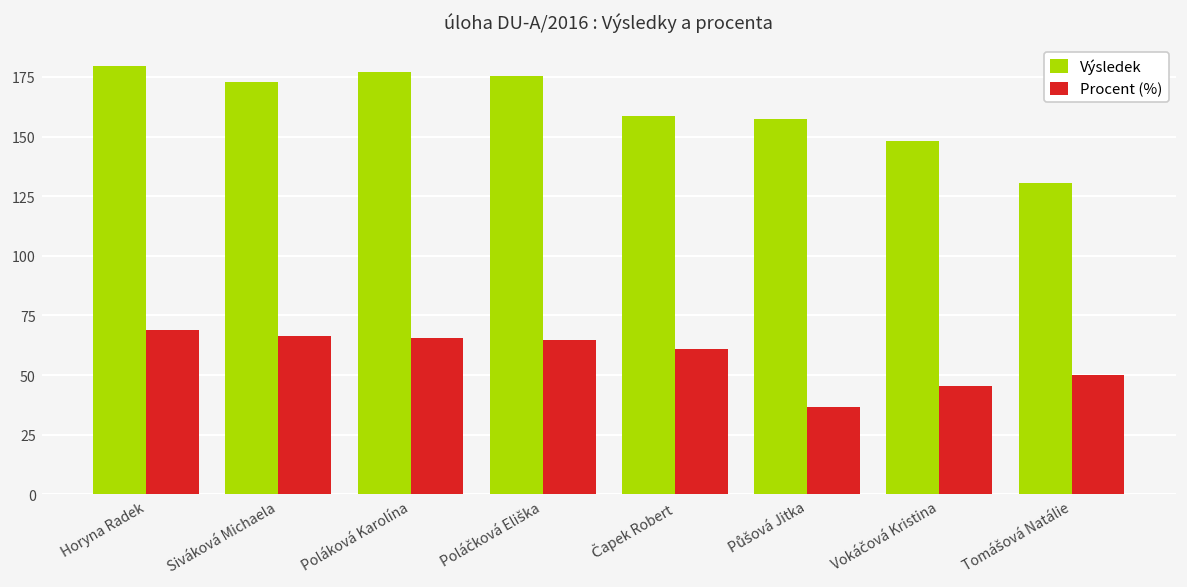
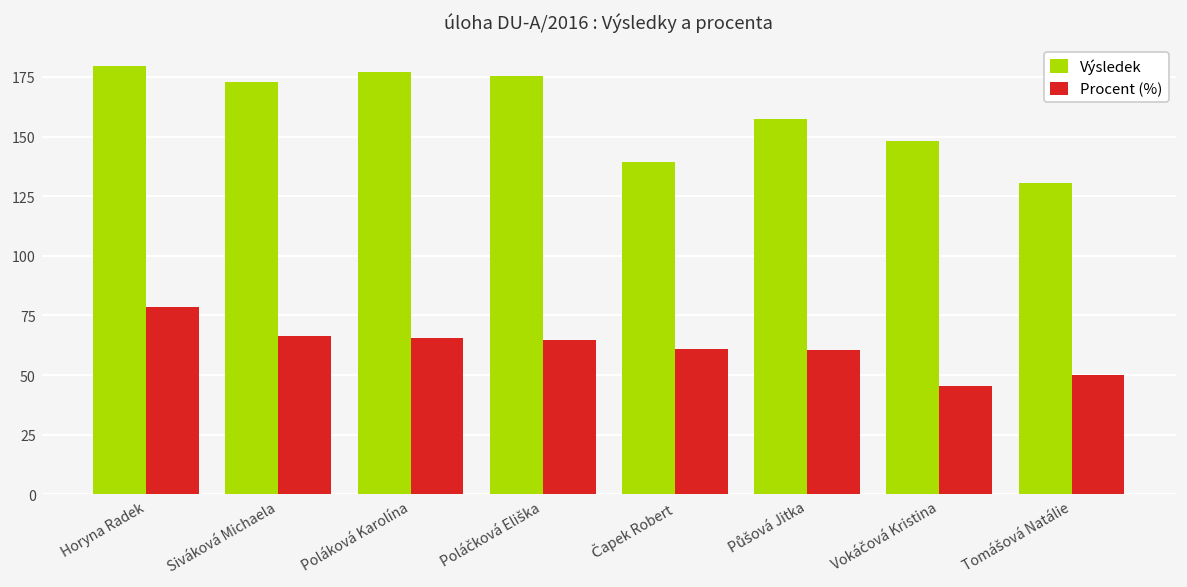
Procent (%), Horyna Radek: 69 -> 79
Výsledek, Čapek Robert: 159 -> 139
Procent (%), Půšová Jitka: 36 -> 61
